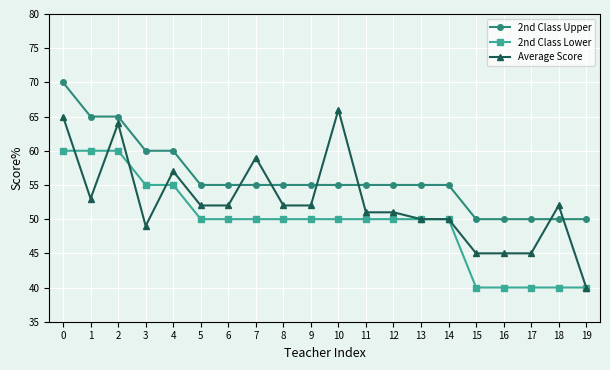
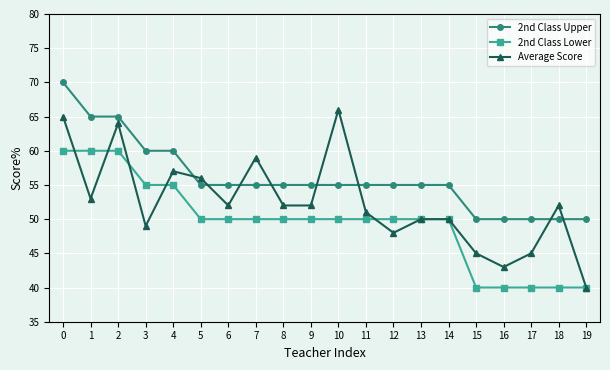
Average Score, 5: 52 -> 56
Average Score, 12: 51 -> 48
Average Score, 16: 45 -> 43
